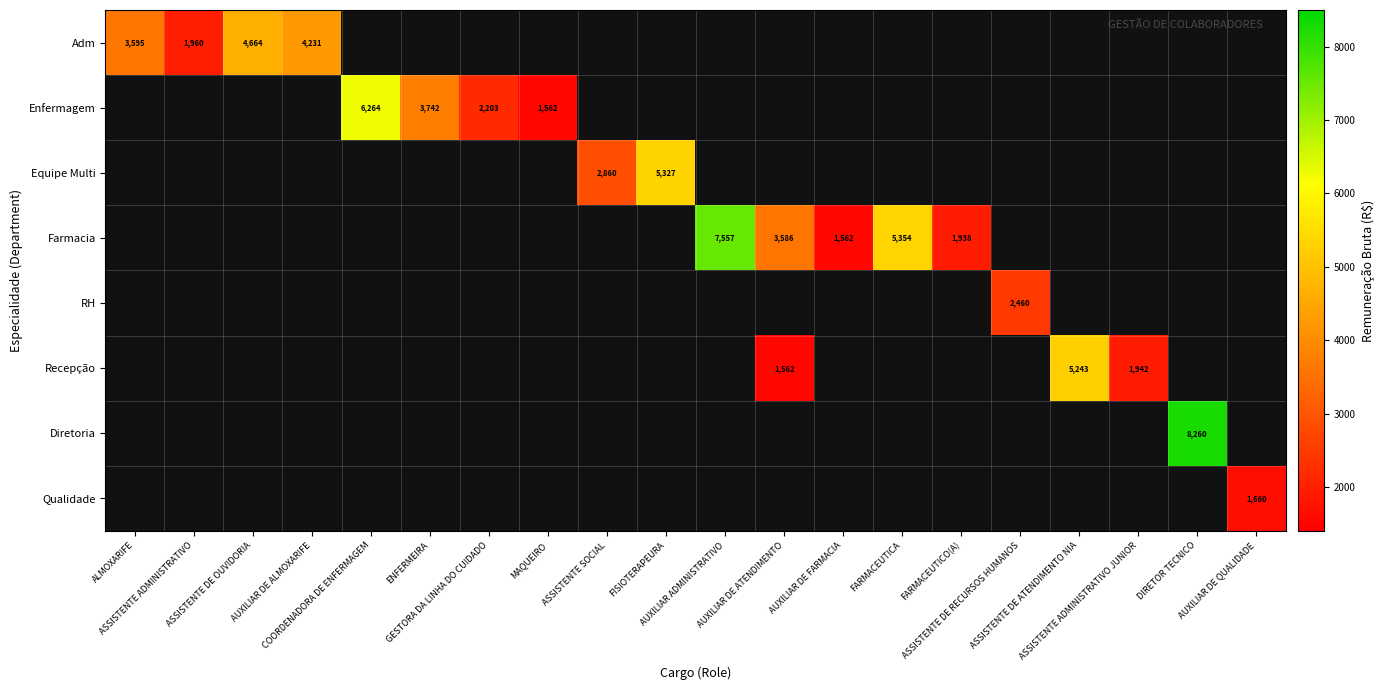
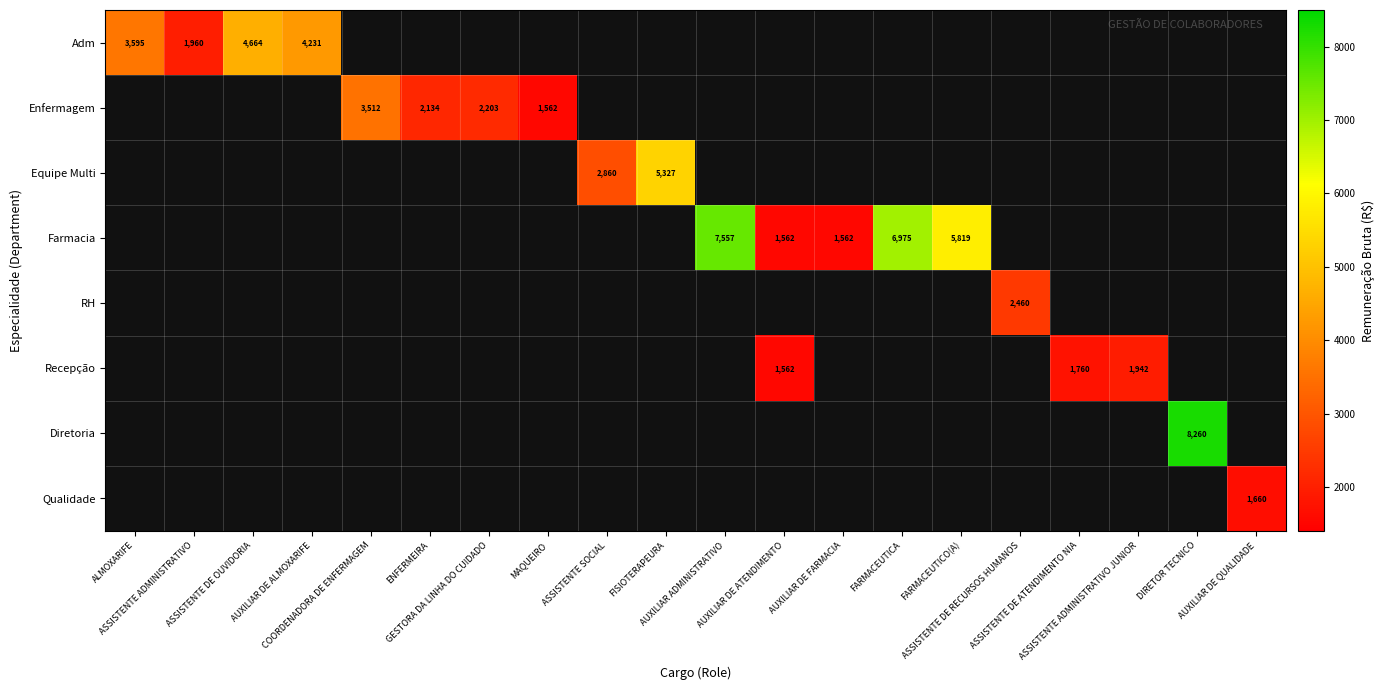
Enfermagem, COORDENADORA DE ENFERMAGEM: 6,264 -> 3,512
Enfermagem, ENFERMEIRA: 3,742 -> 2,134
Farmacia, AUXILIAR DE ATENDIMENTO: 3,586 -> 1,562
Farmacia, FARMACEUTICA: 5,354 -> 6,975
Farmacia, FARMACEUTICO(A): 1,938 -> 5,819
Recepção, ASSISTENTE DE ATENDIMENTO NIA: 5,243 -> 1,760
